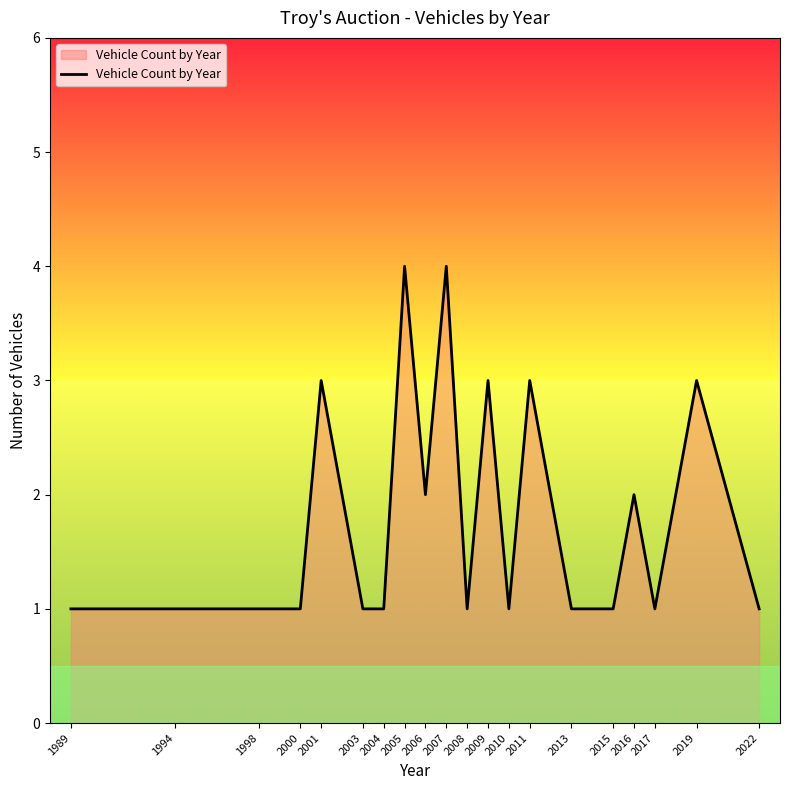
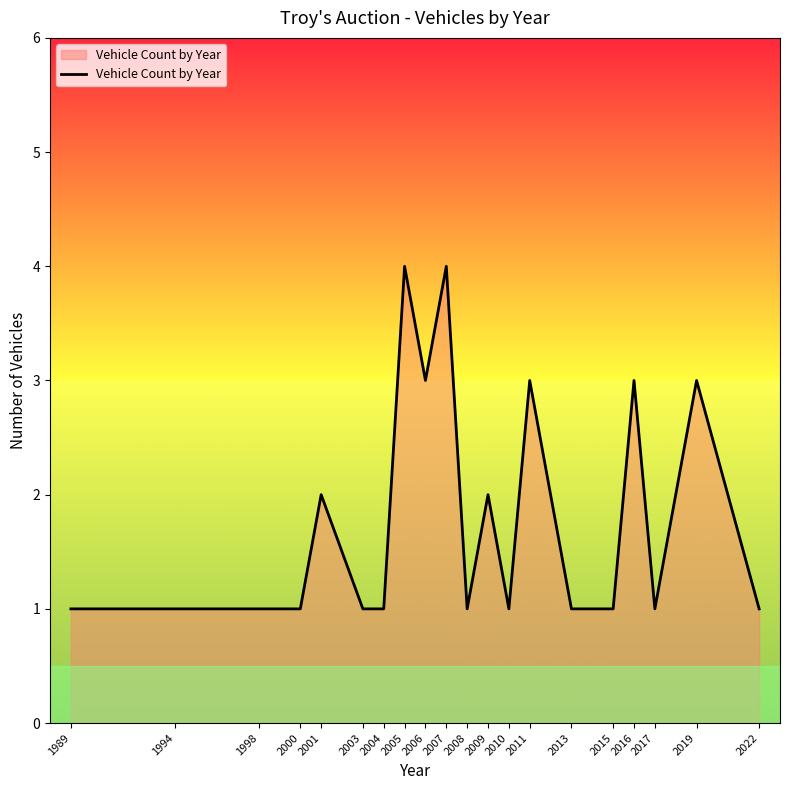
2001: 3 -> 2
2006: 2 -> 3
2009: 3 -> 2
2016: 2 -> 3
